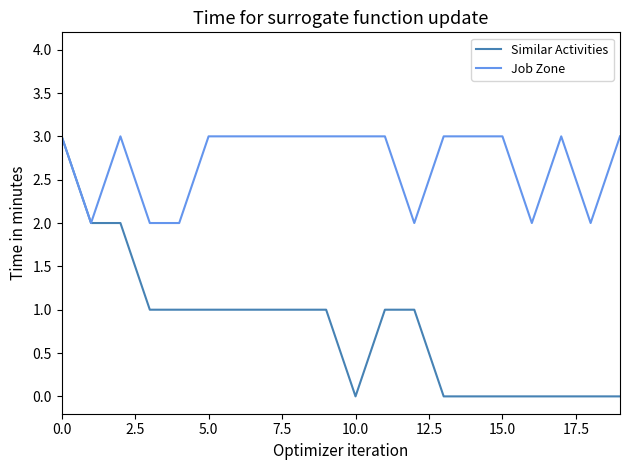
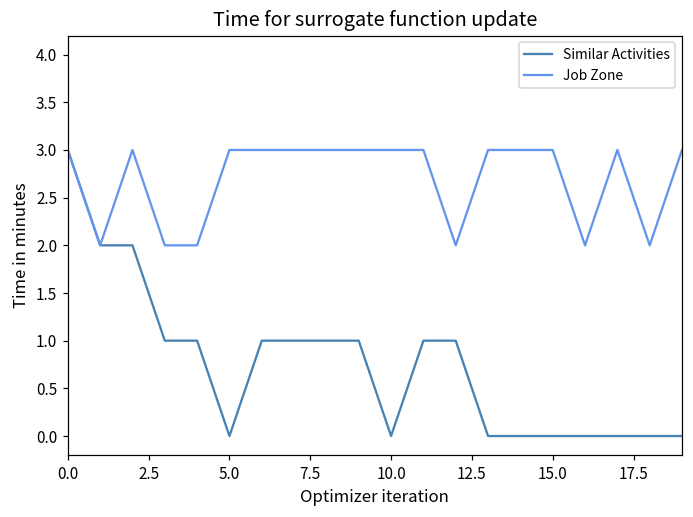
Similar Activities, 5.0: 1 -> 0
